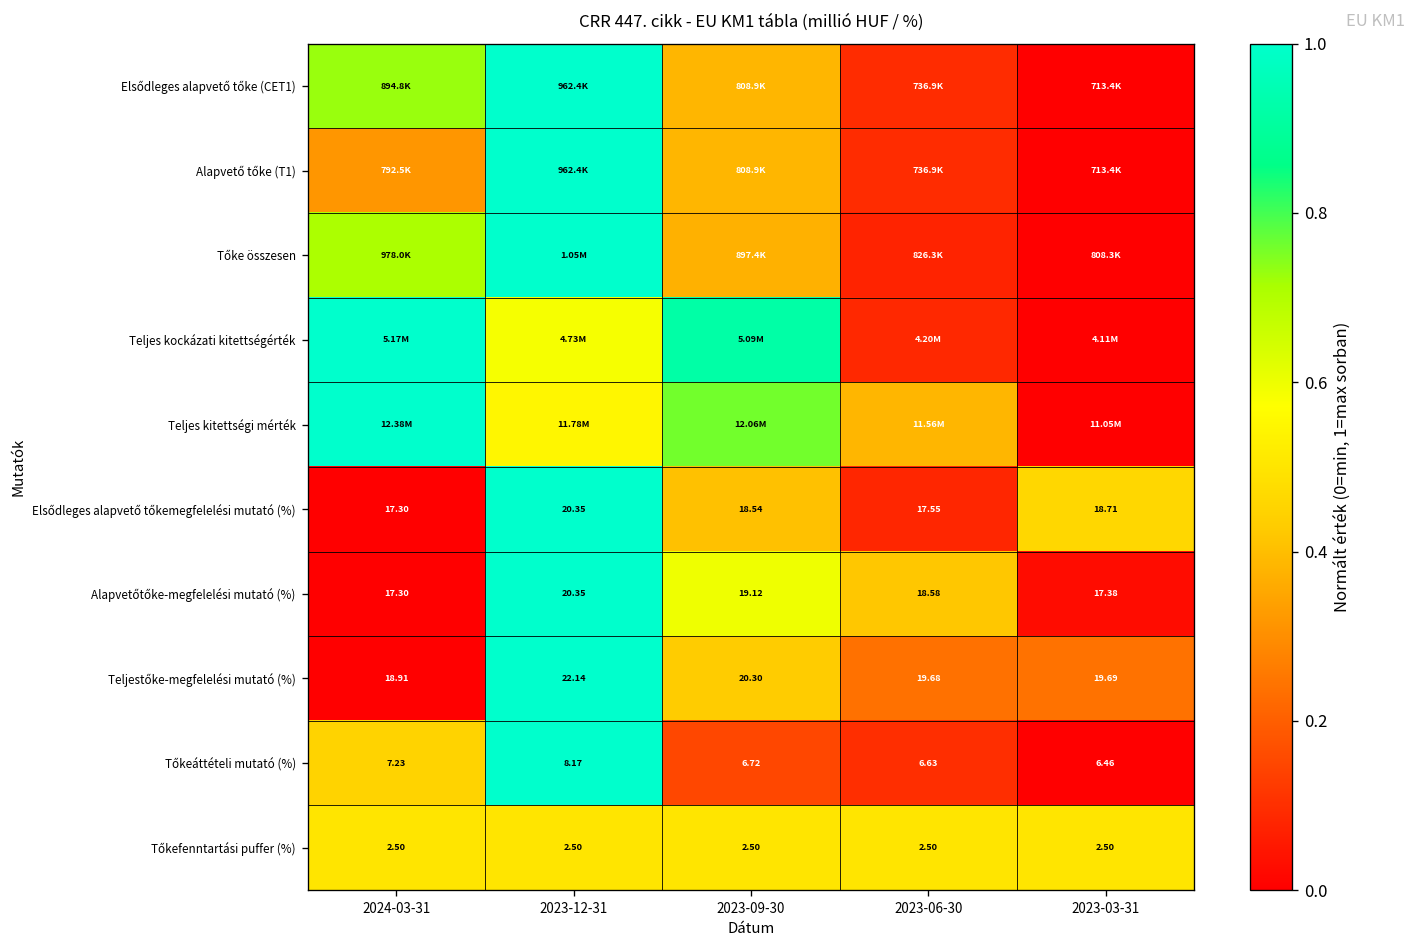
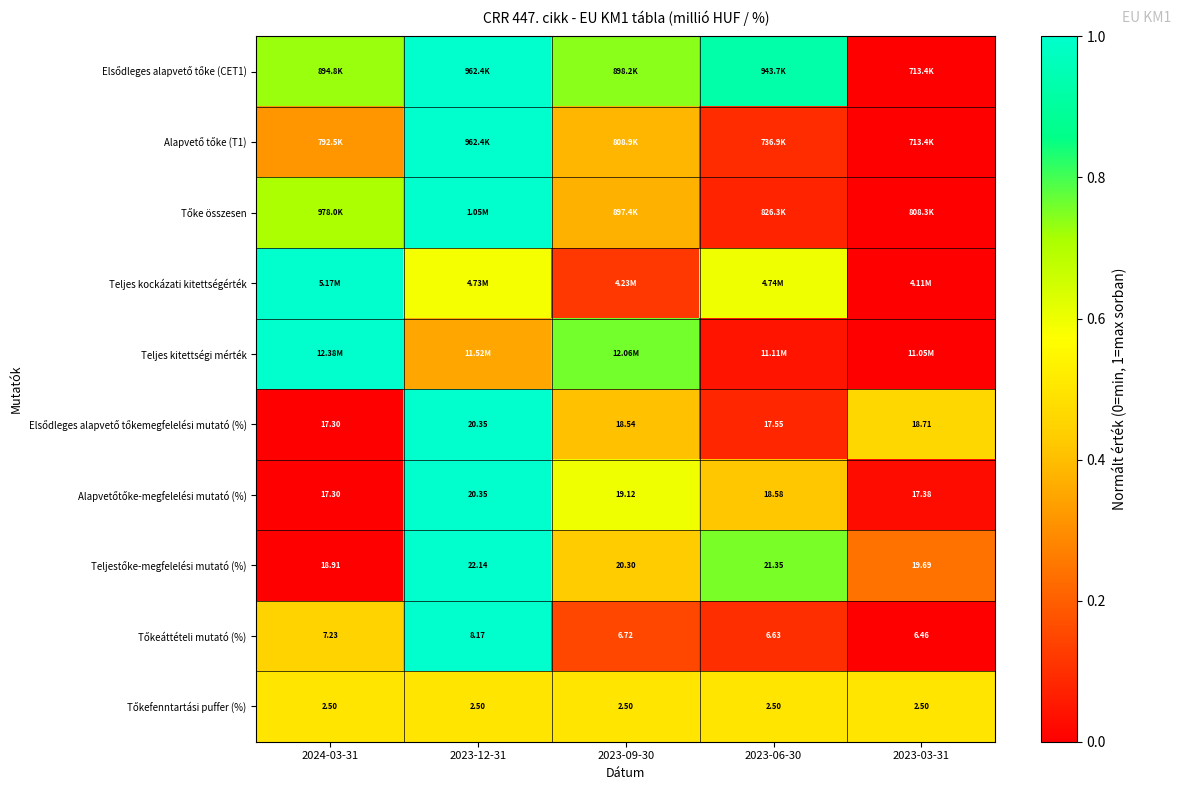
Elsődleges alapvető tőke (CET1), 2023-09-30: 808.9K -> 898.2K
Elsődleges alapvető tőke (CET1), 2023-06-30: 736.9K -> 943.7K
Teljes kockázati kitettségérték, 2023-09-30: 5.09M -> 4.23M
Teljes kockázati kitettségérték, 2023-06-30: 4.20M -> 4.74M
Teljes kitettségi mérték, 2023-12-31: 11.78M -> 11.52M
Teljes kitettségi mérték, 2023-06-30: 11.56M -> 11.11M
Teljestőke-megfelelési mutató (%), 2023-06-30: 19.68 -> 21.35
